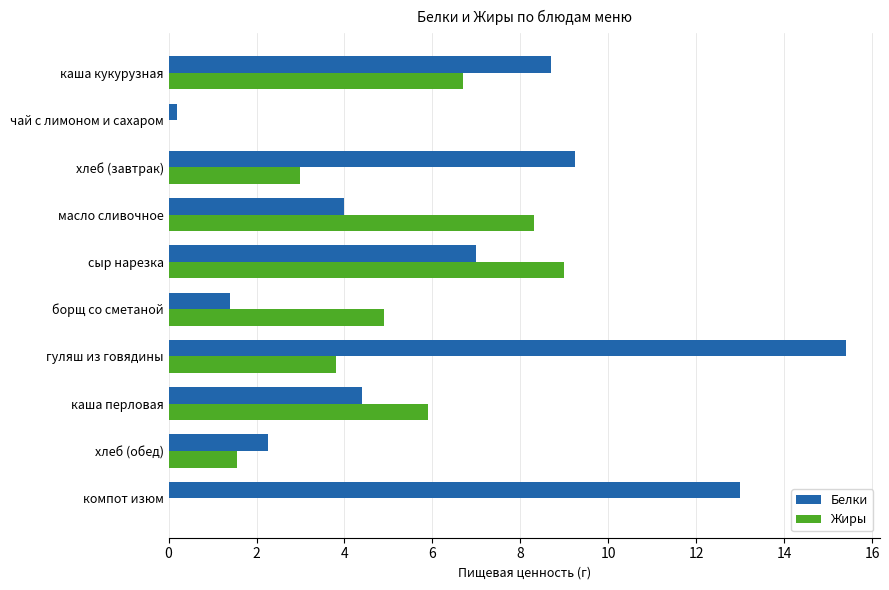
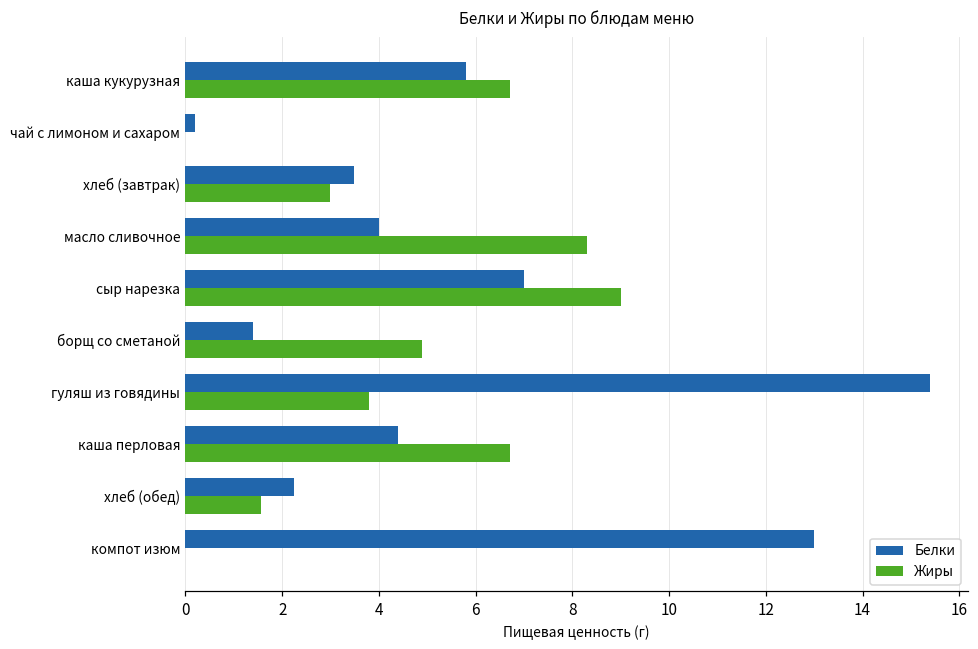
Белки, каша кукурузная: 8.7 -> 5.8
Белки, хлеб (завтрак): 9.3 -> 3.5
Жиры, каша перловая: 5.9 -> 6.7
